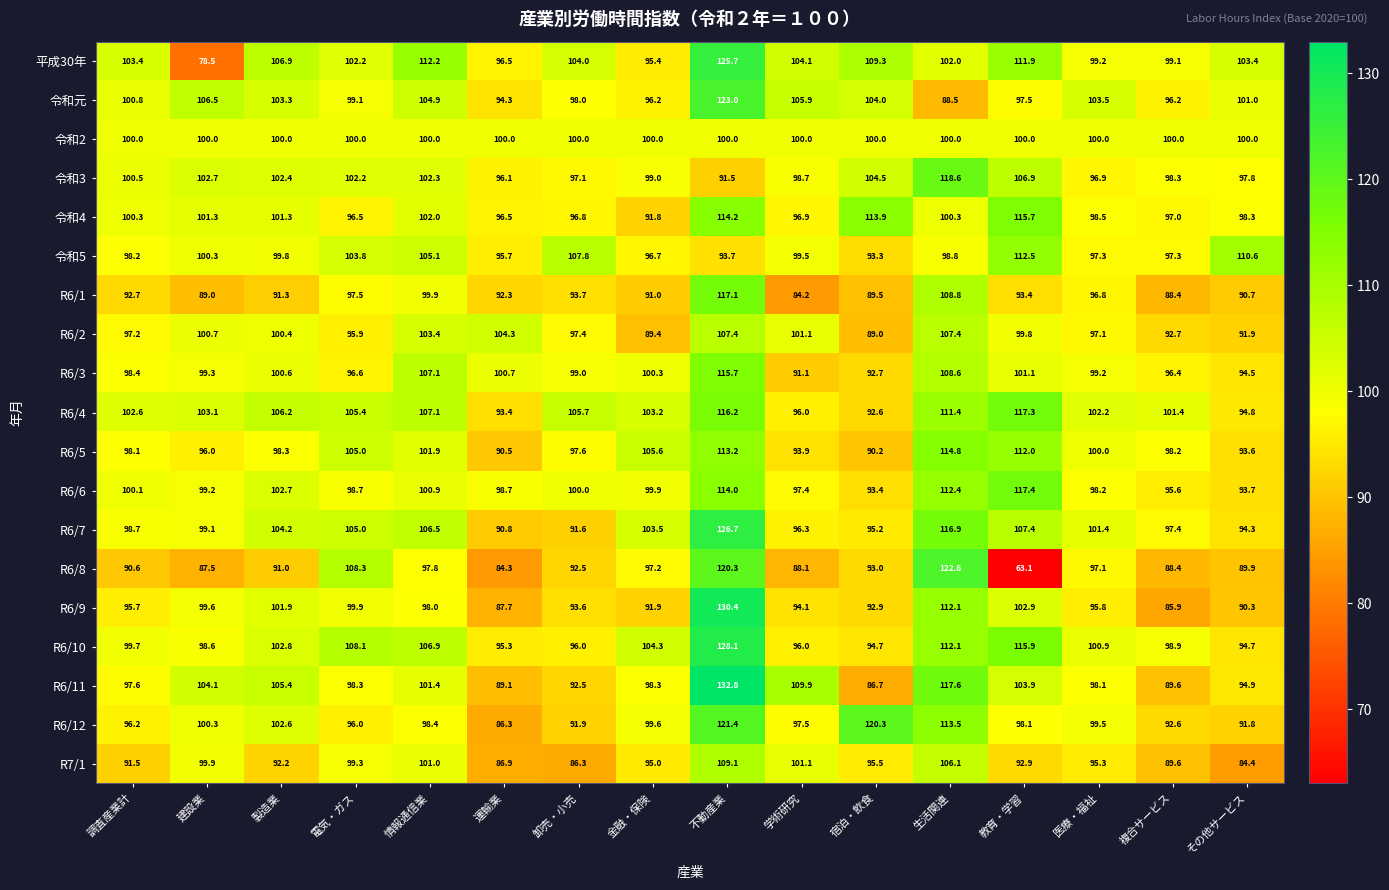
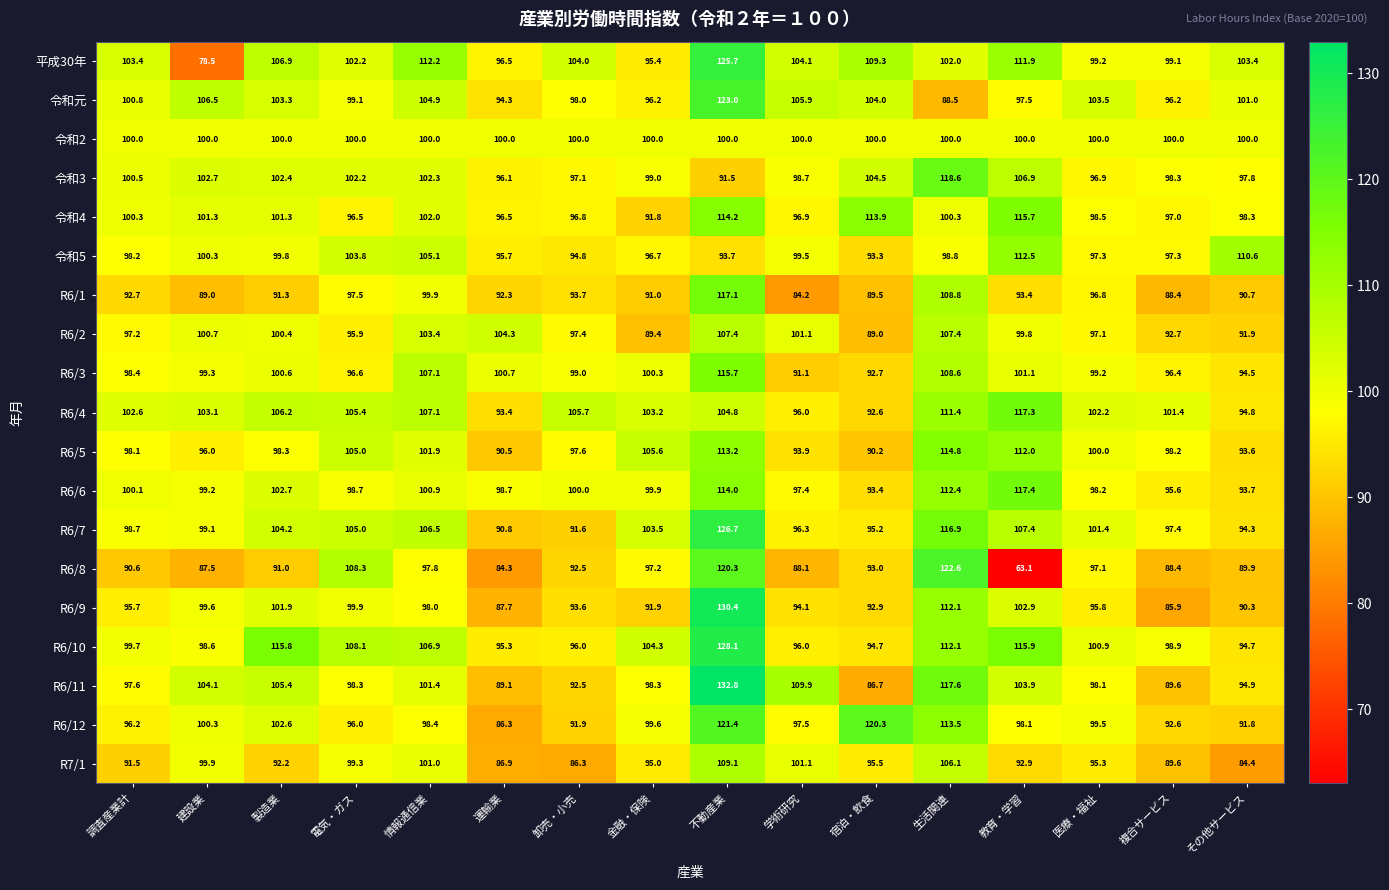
令和5, 卸売・小売: 107.8 -> 94.8
R6/4, 不動産業: 116.2 -> 104.8
R6/10, 製造業: 102.8 -> 115.8
